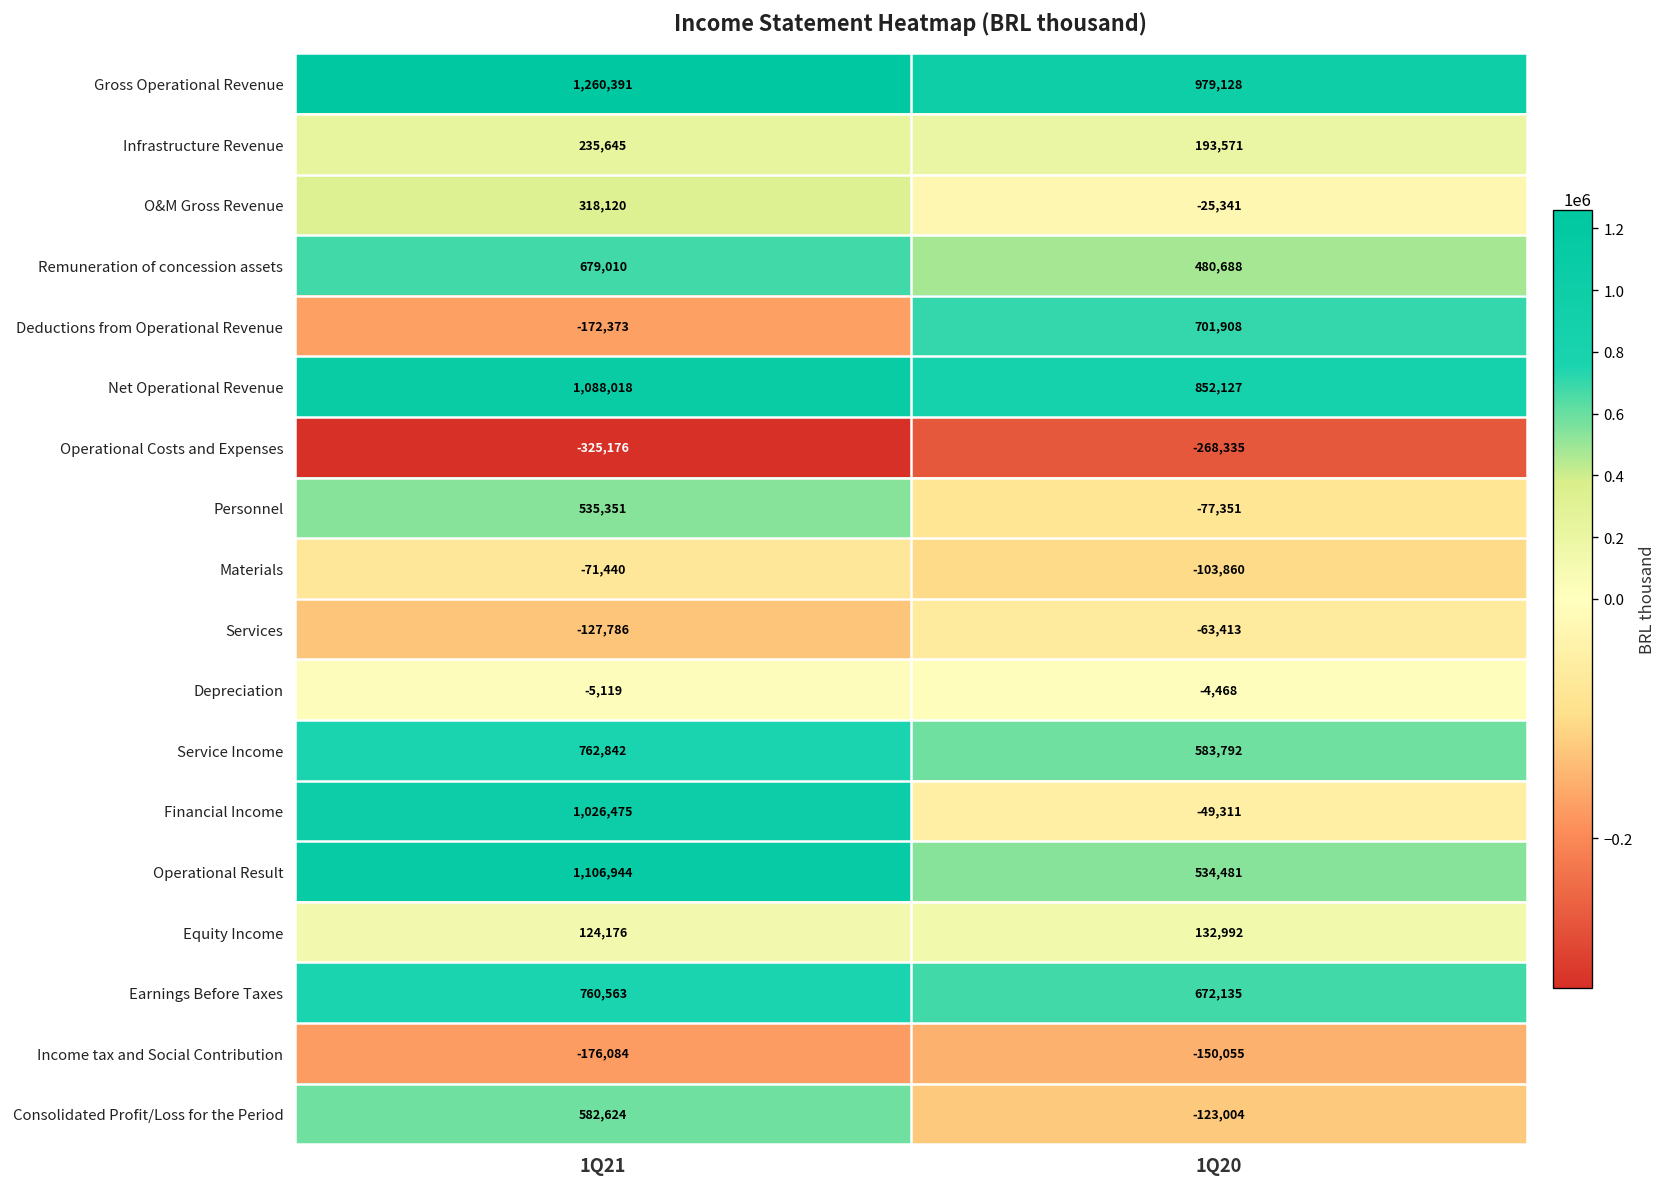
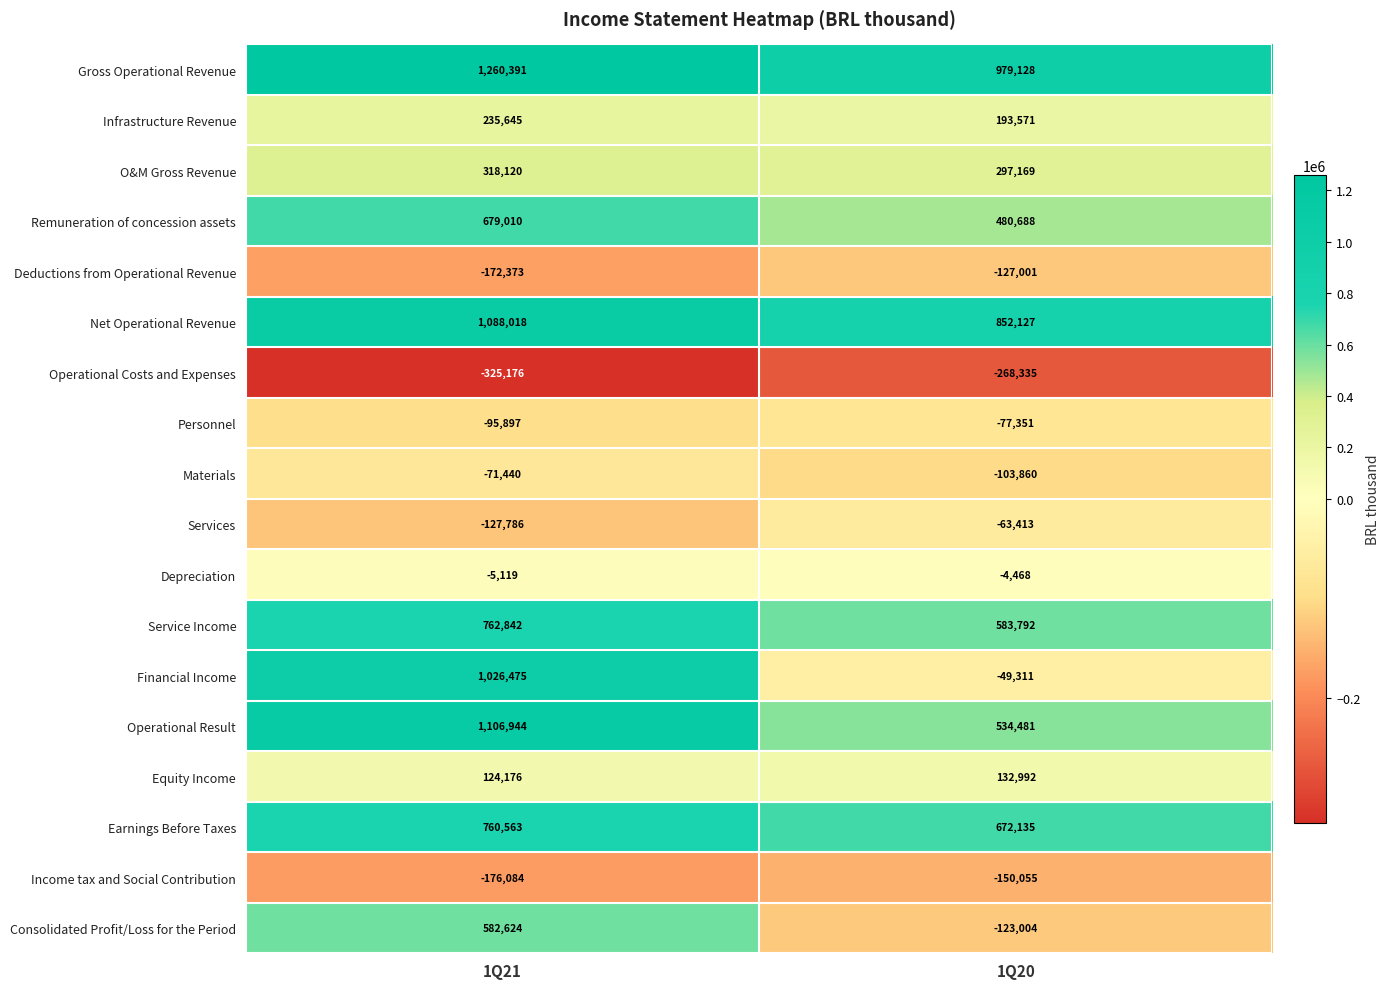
O&M Gross Revenue, 1Q20: -25,341 -> 297,169
Deductions from Operational Revenue, 1Q20: 701,908 -> -127,001
Personnel, 1Q21: 535,351 -> -95,897
